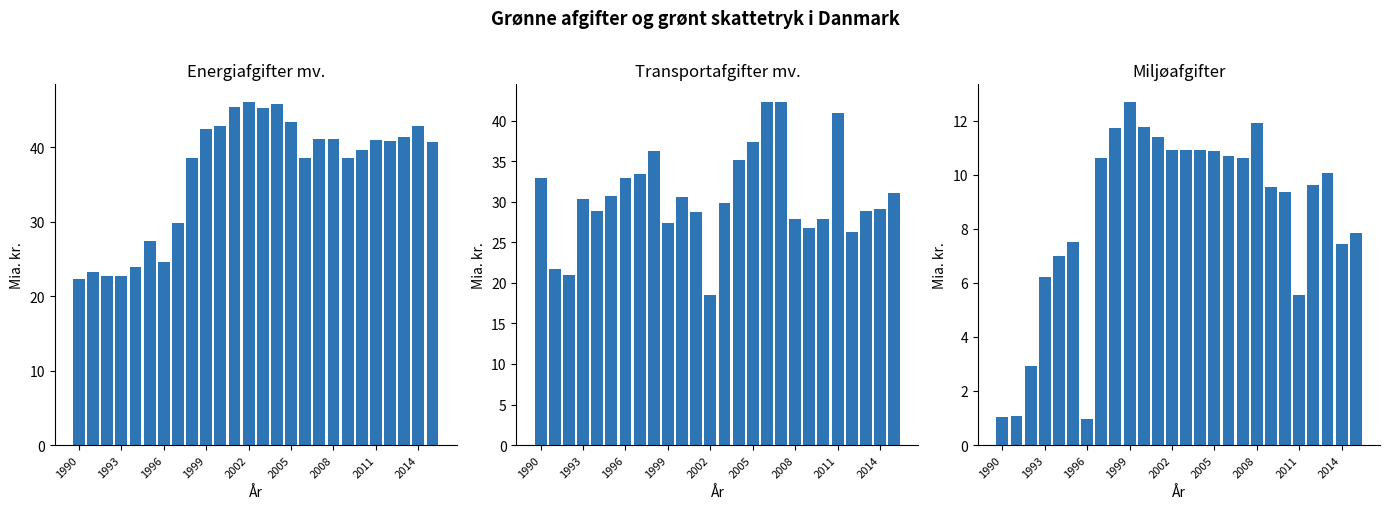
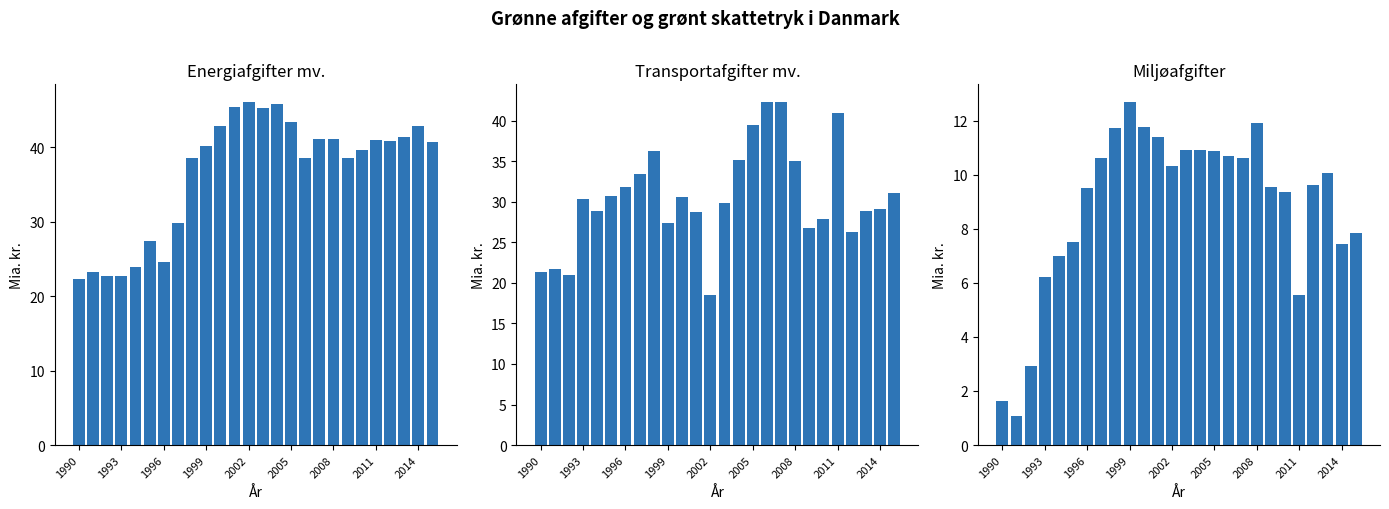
Energiafgifter mv., 1999: 42 -> 40
Transportafgifter mv., 1990: 33 -> 21
Transportafgifter mv., 1996: 33 -> 32
Transportafgifter mv., 2005: 37 -> 40
Transportafgifter mv., 2008: 28 -> 35
Miljøafgifter, 1990: 1.0 -> 1.6
Miljøafgifter, 1996: 1.0 -> 9.5
Miljøafgifter, 2002: 10.9 -> 10.3
